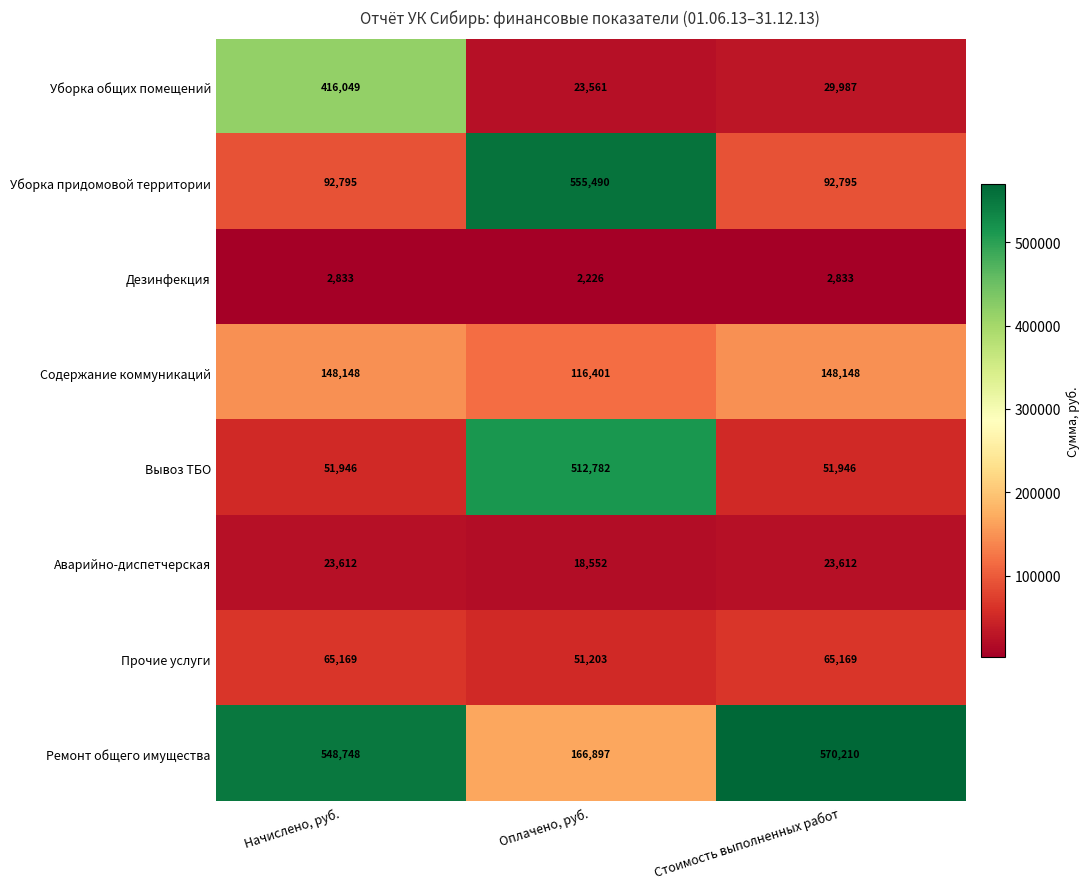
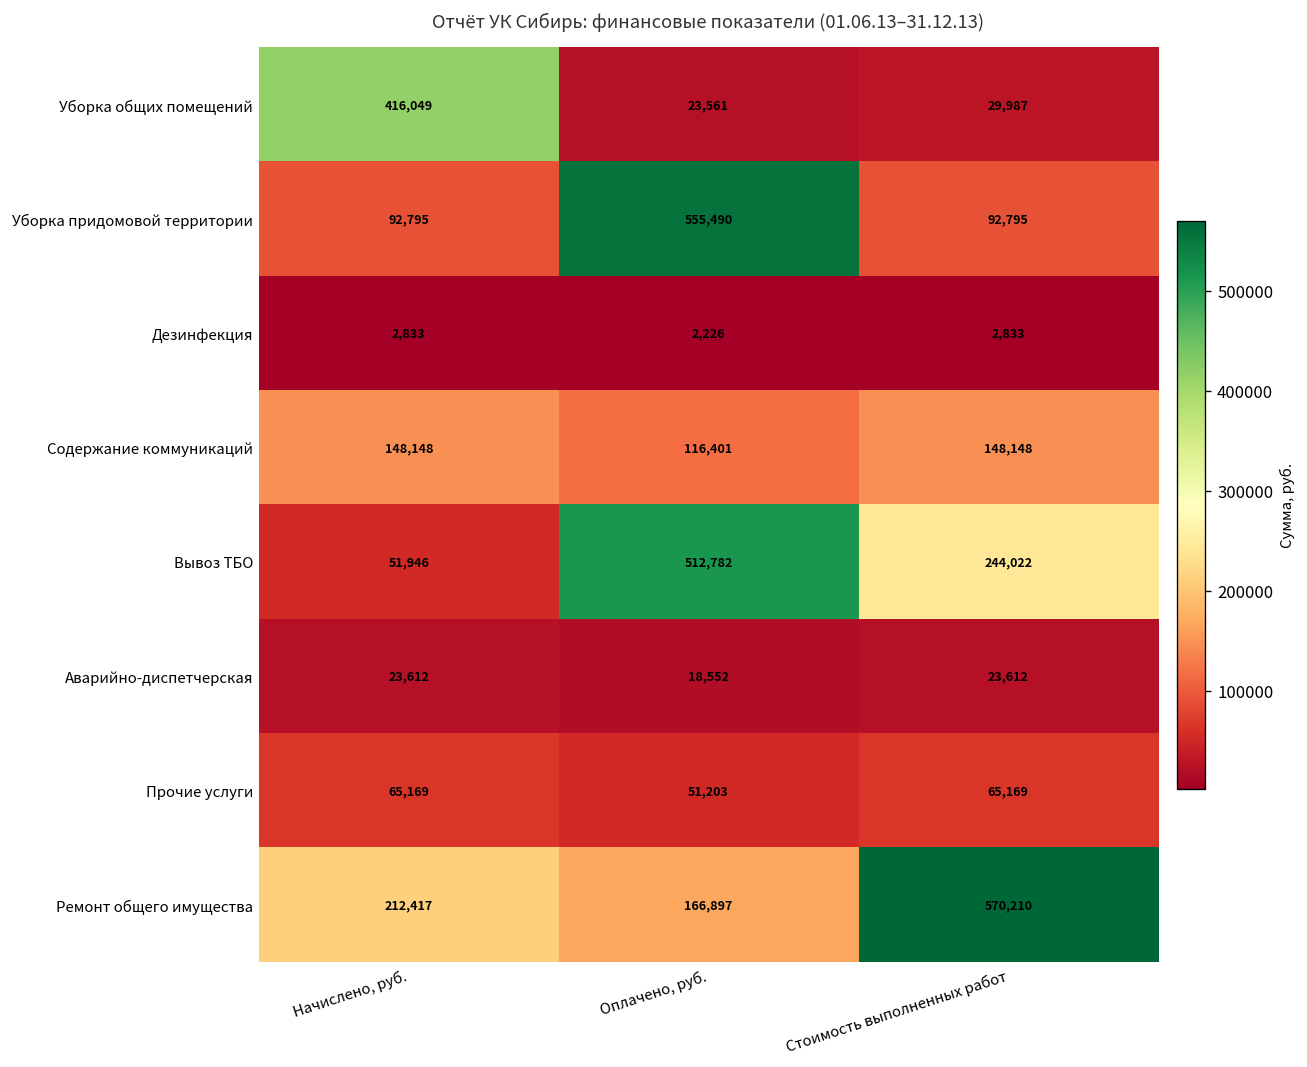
Вывоз ТБО, Стоимость выполненных работ: 51,946 -> 244,022
Ремонт общего имущества, Начислено, руб.: 548,748 -> 212,417
